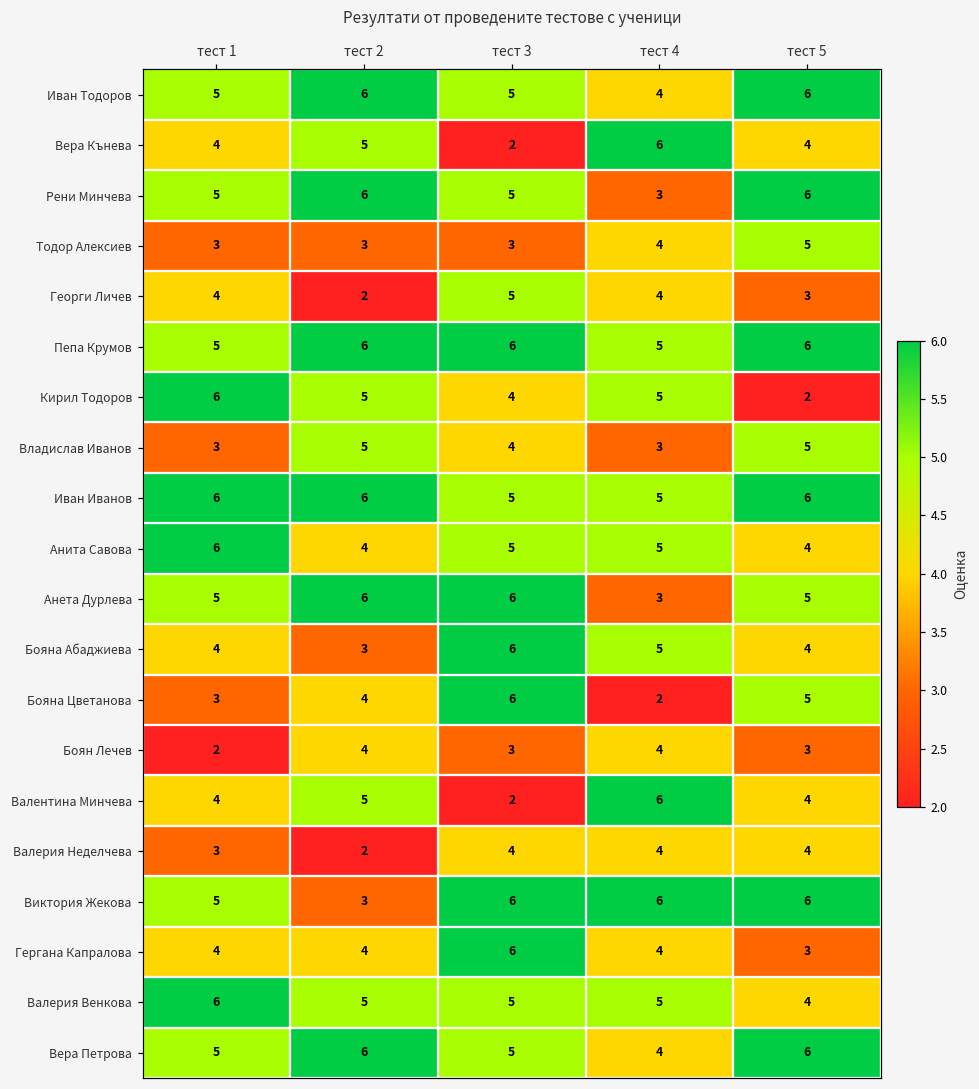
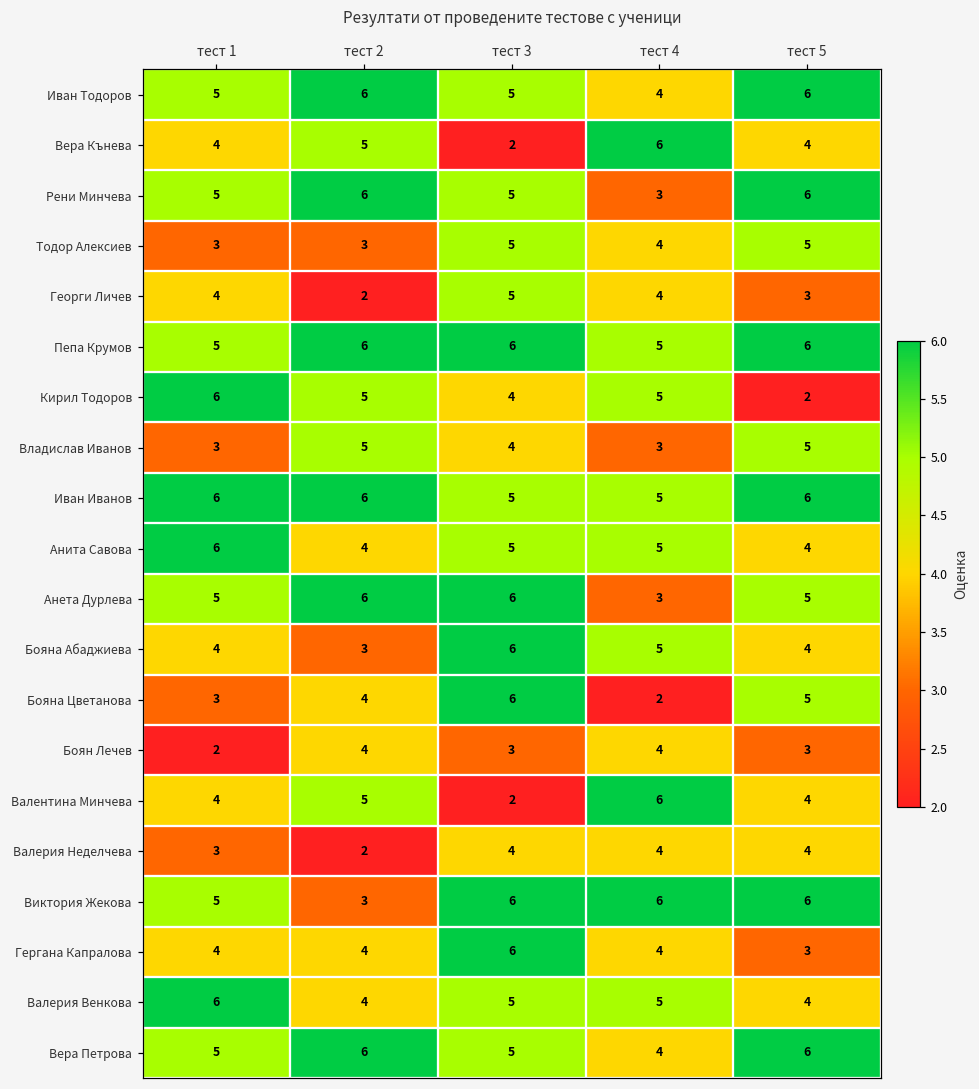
Тодор Алексиев, тест 3: 3 -> 5
Валерия Венкова, тест 2: 5 -> 4
